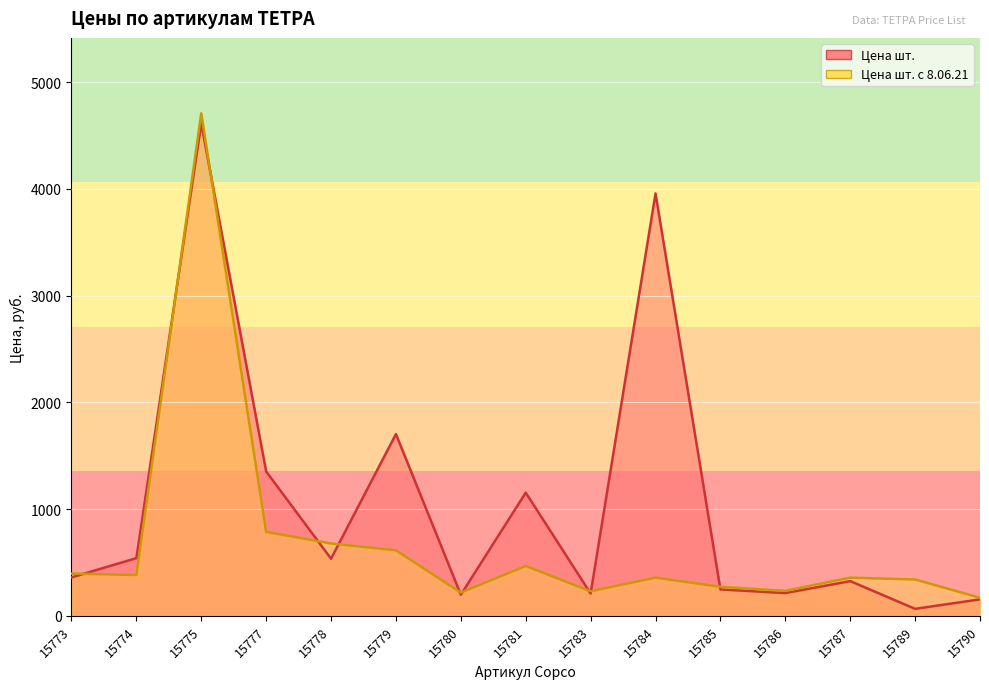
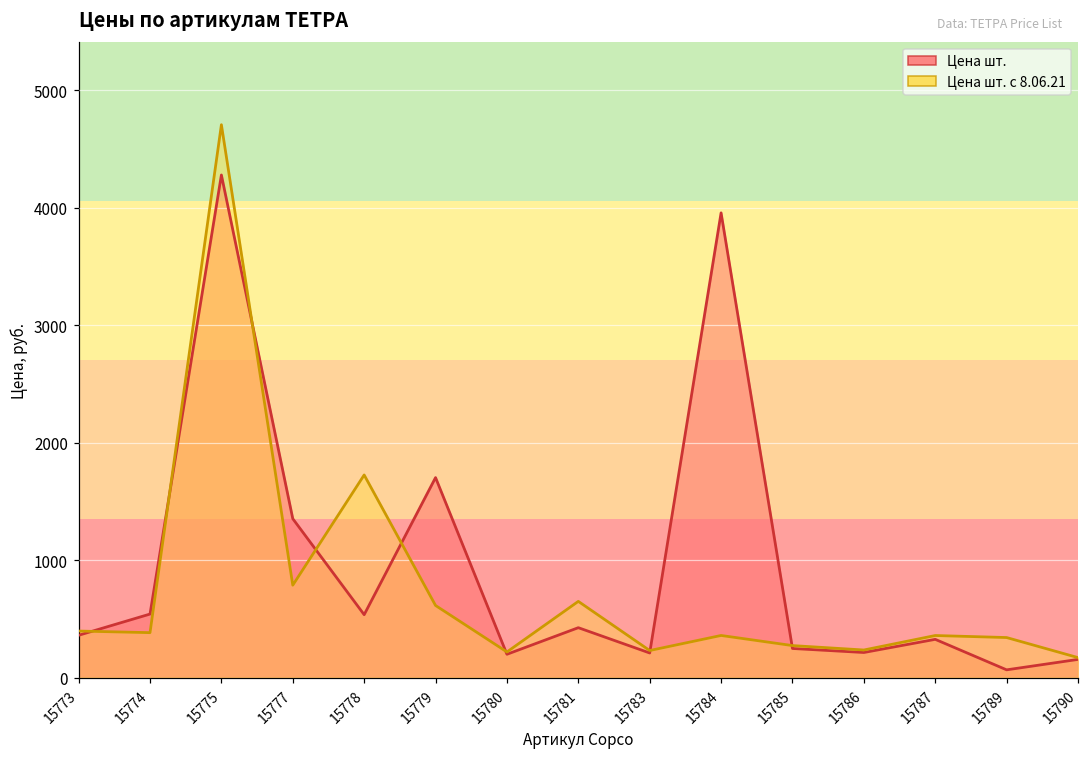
Цена шт., 15775: 4610 -> 4280
Цена шт. с 8.06.21, 15778: 680 -> 1730
Цена шт., 15781: 1150 -> 420
Цена шт. с 8.06.21, 15781: 470 -> 650
